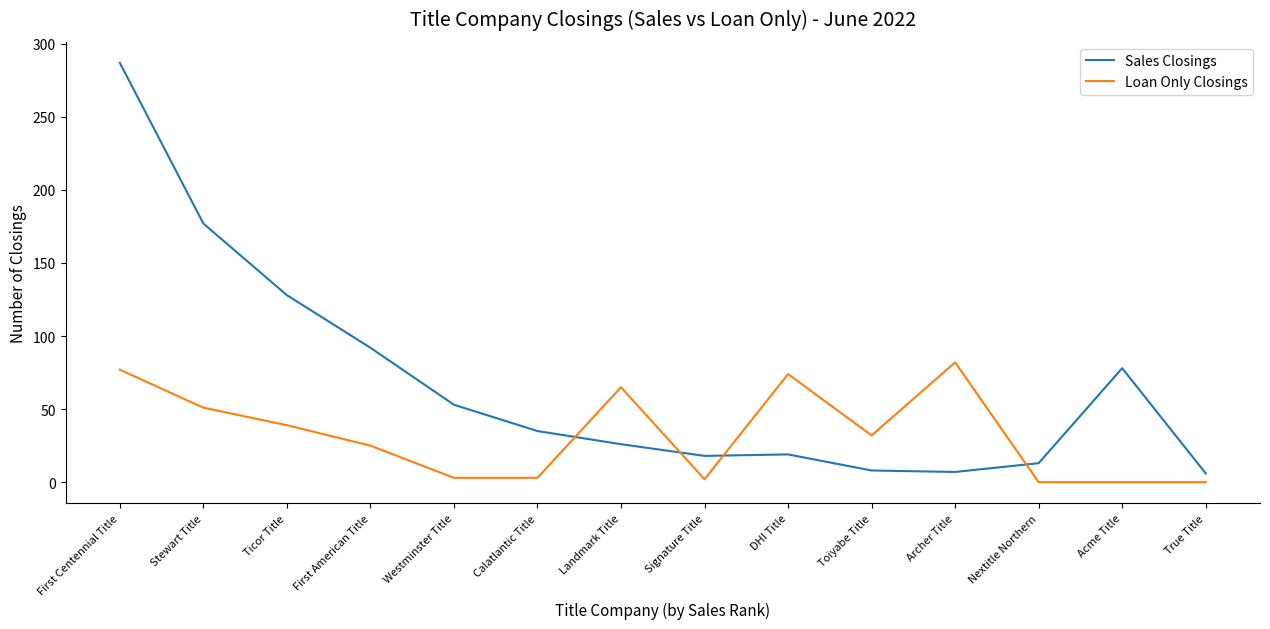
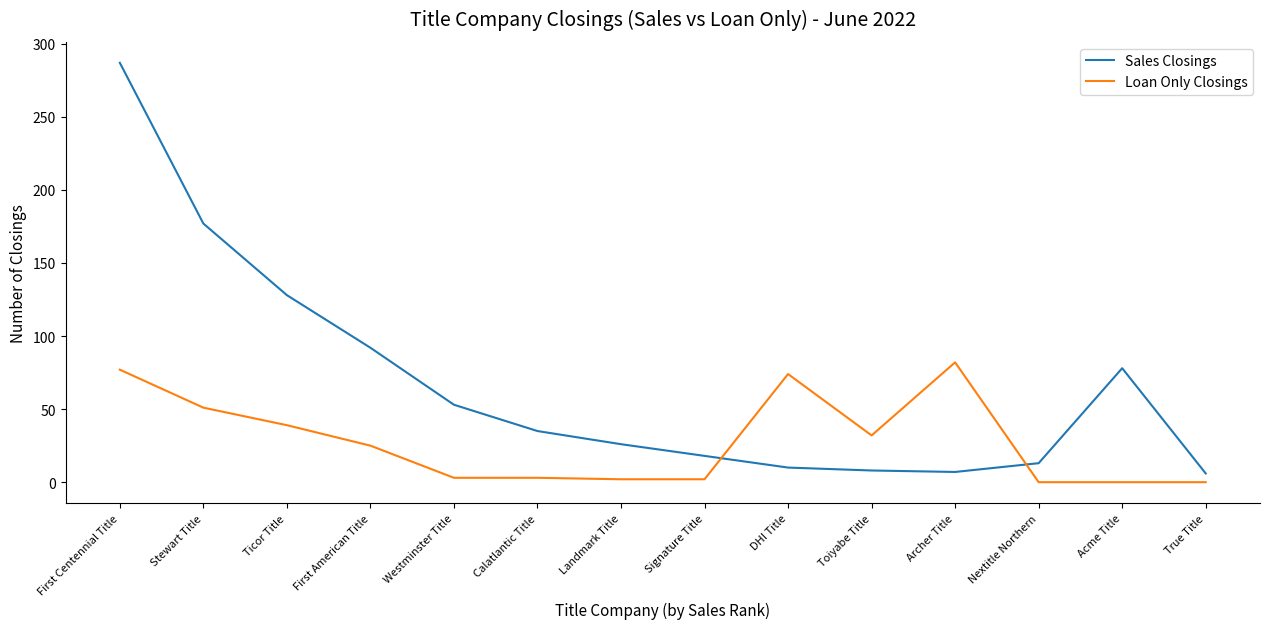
Loan Only Closings, Landmark Title: 65 -> 2
Sales Closings, DHI Title: 19 -> 10
